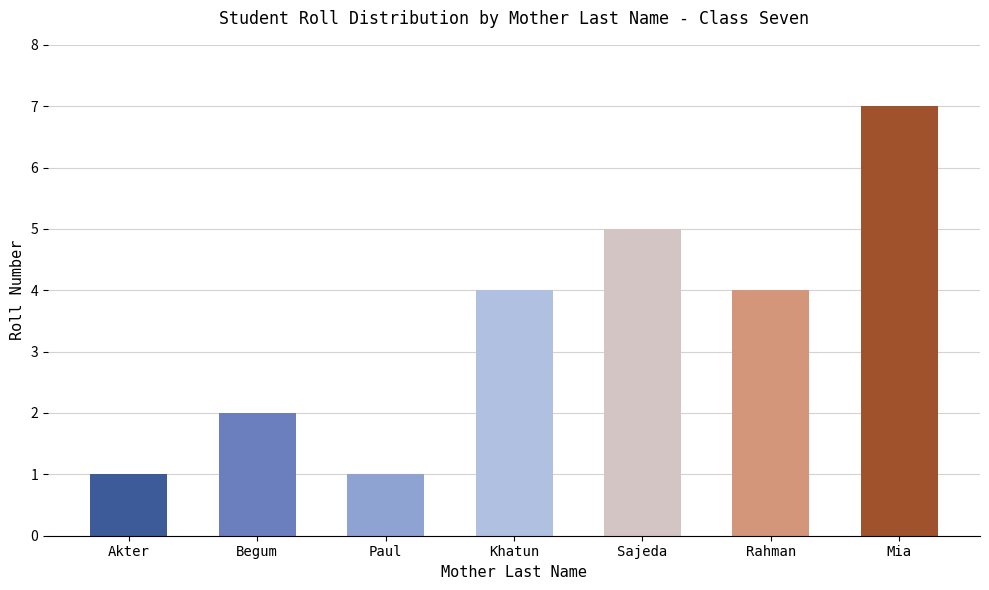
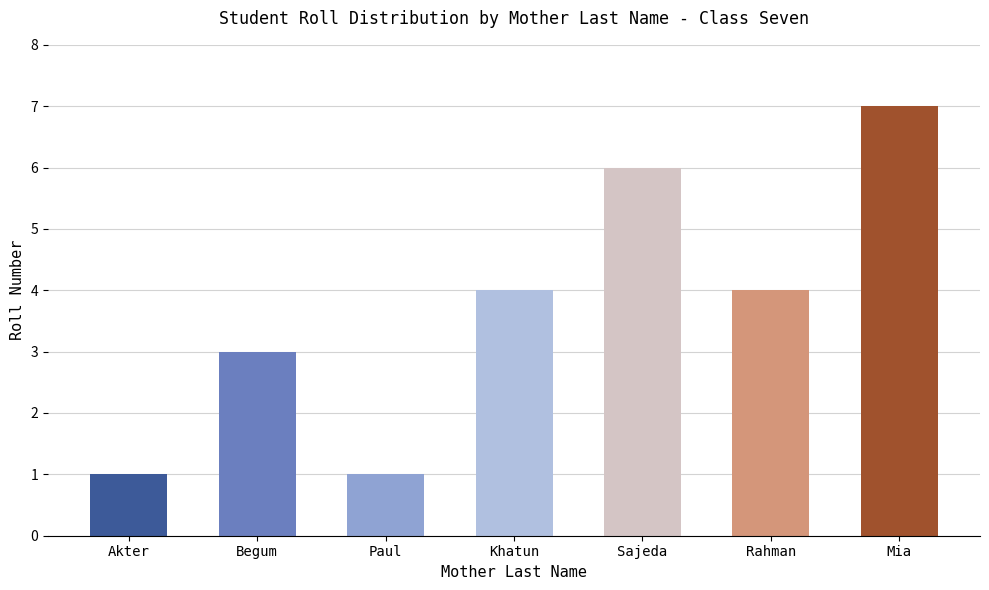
Begum: 2 -> 3
Sajeda: 5 -> 6
